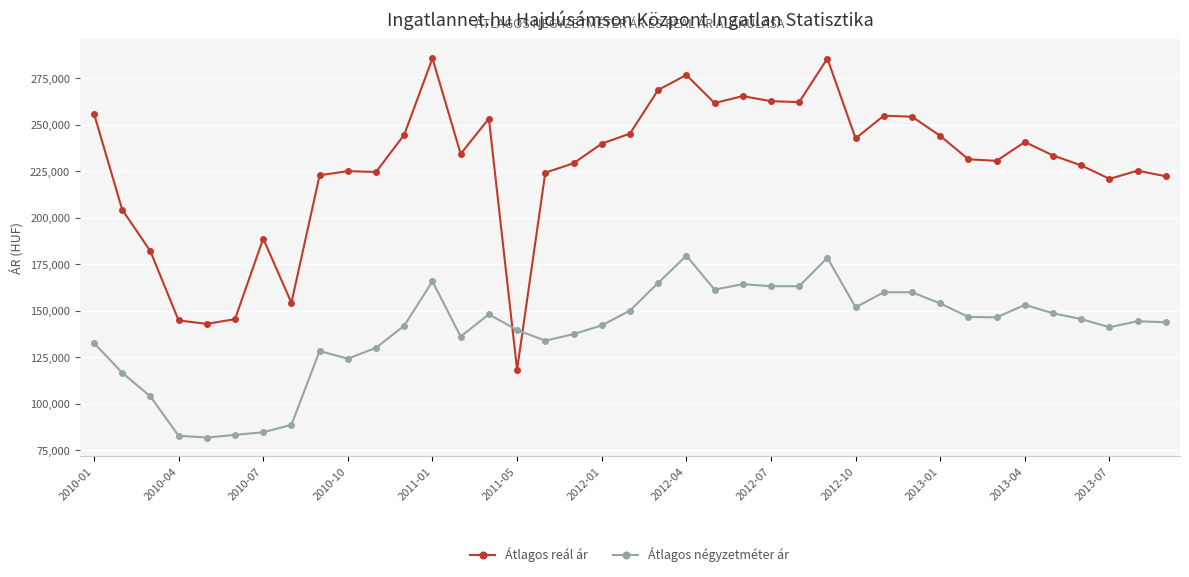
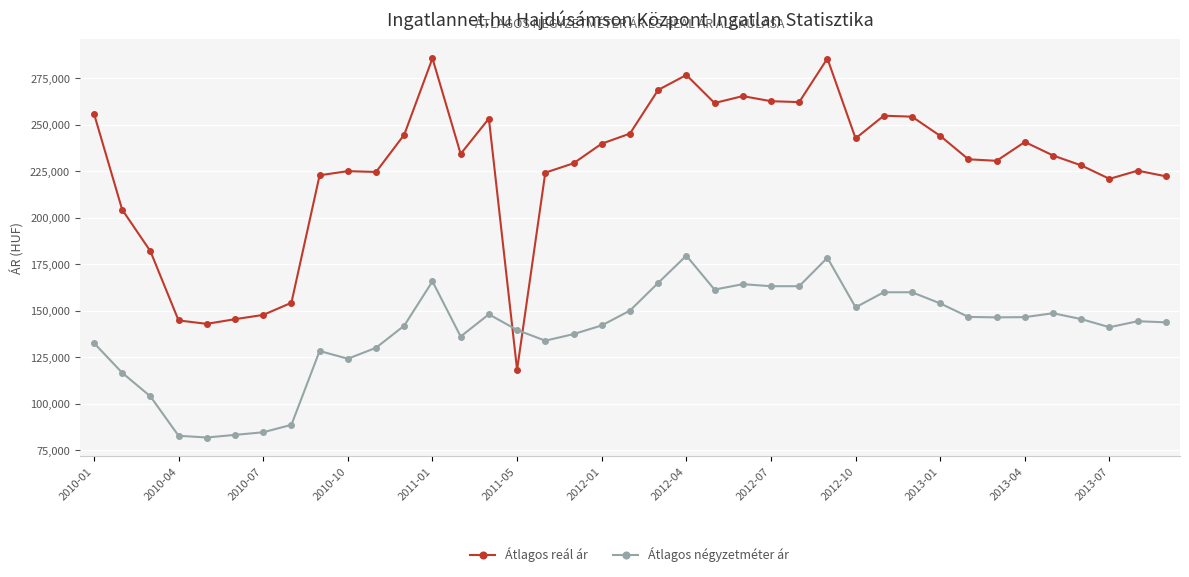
Átlagos reál ár, 2010-07: 189,000 -> 148,000
Átlagos négyzetméter ár, 2013-04: 153,000 -> 147,000
